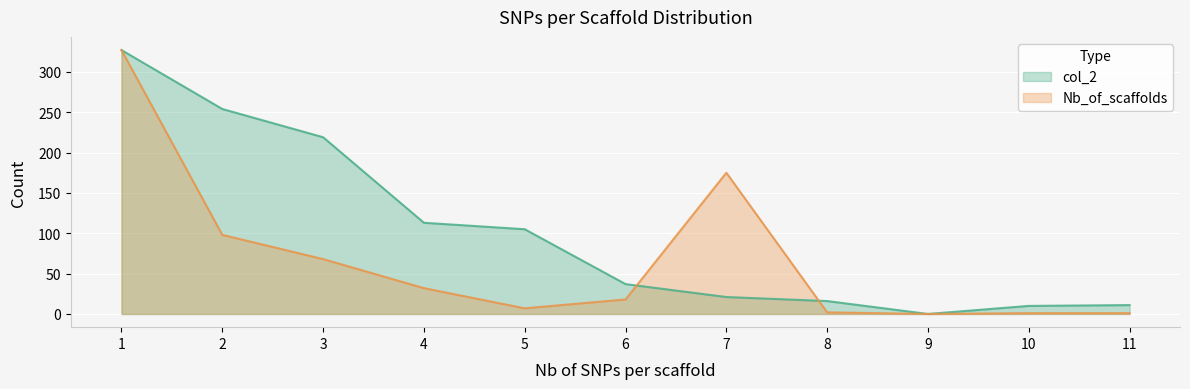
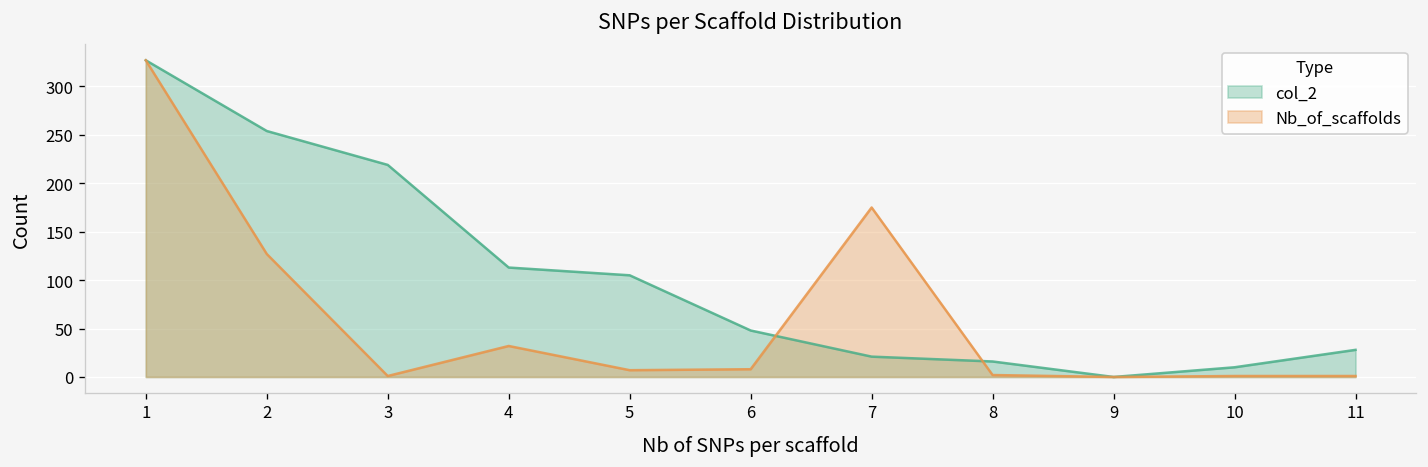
Nb_of_scaffolds, 2: 100 -> 130
Nb_of_scaffolds, 3: 70 -> 0
col_2, 6: 40 -> 50
Nb_of_scaffolds, 6: 20 -> 10
col_2, 11: 10 -> 30
